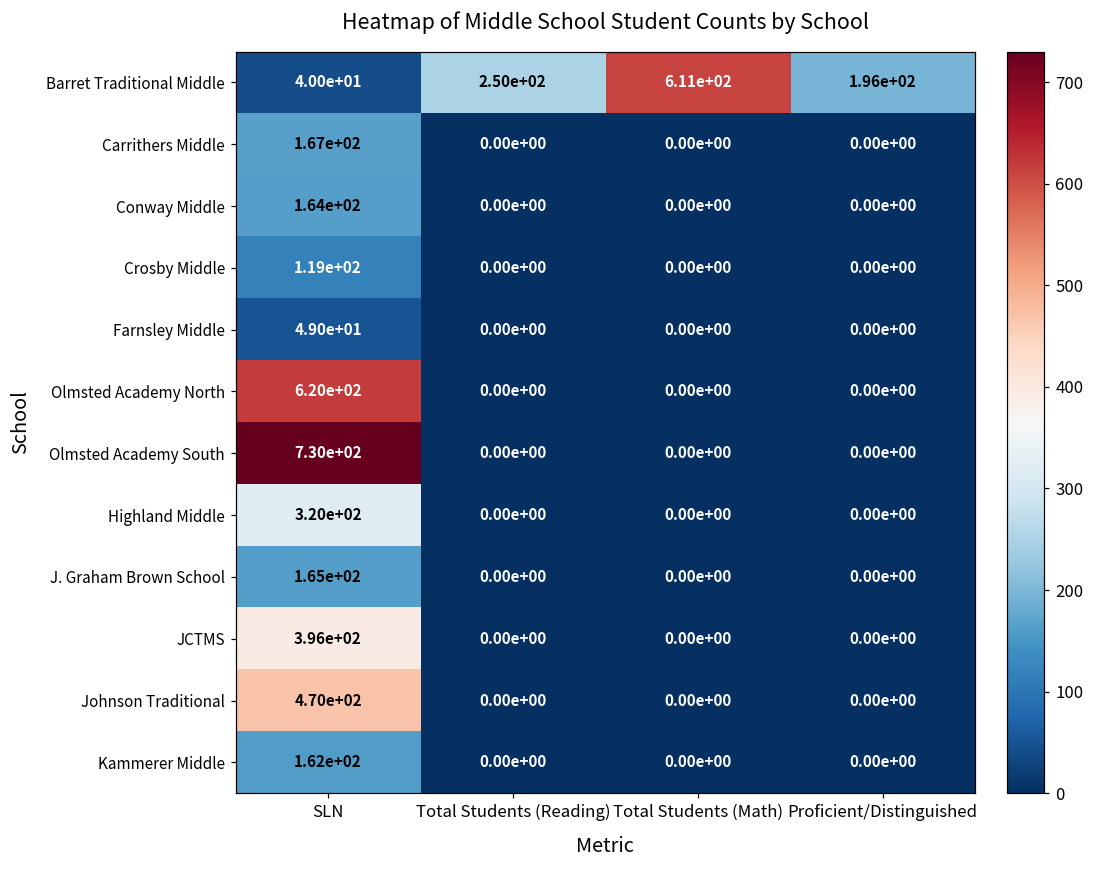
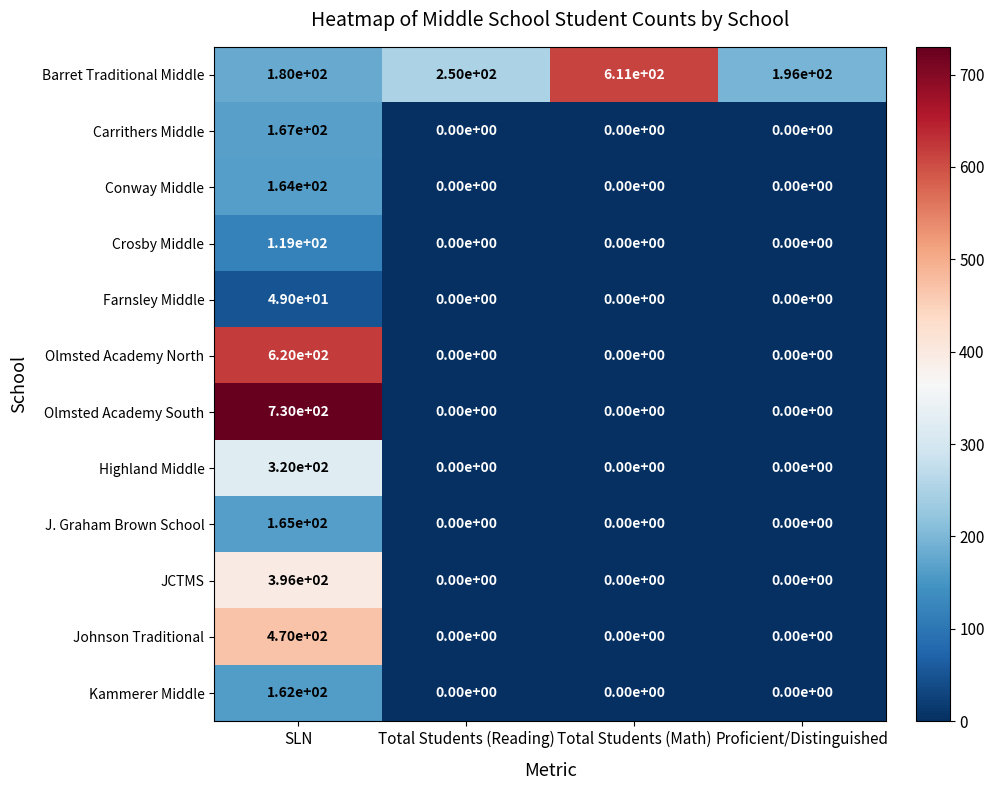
Barret Traditional Middle, SLN: 4.00e+01 -> 1.80e+02
